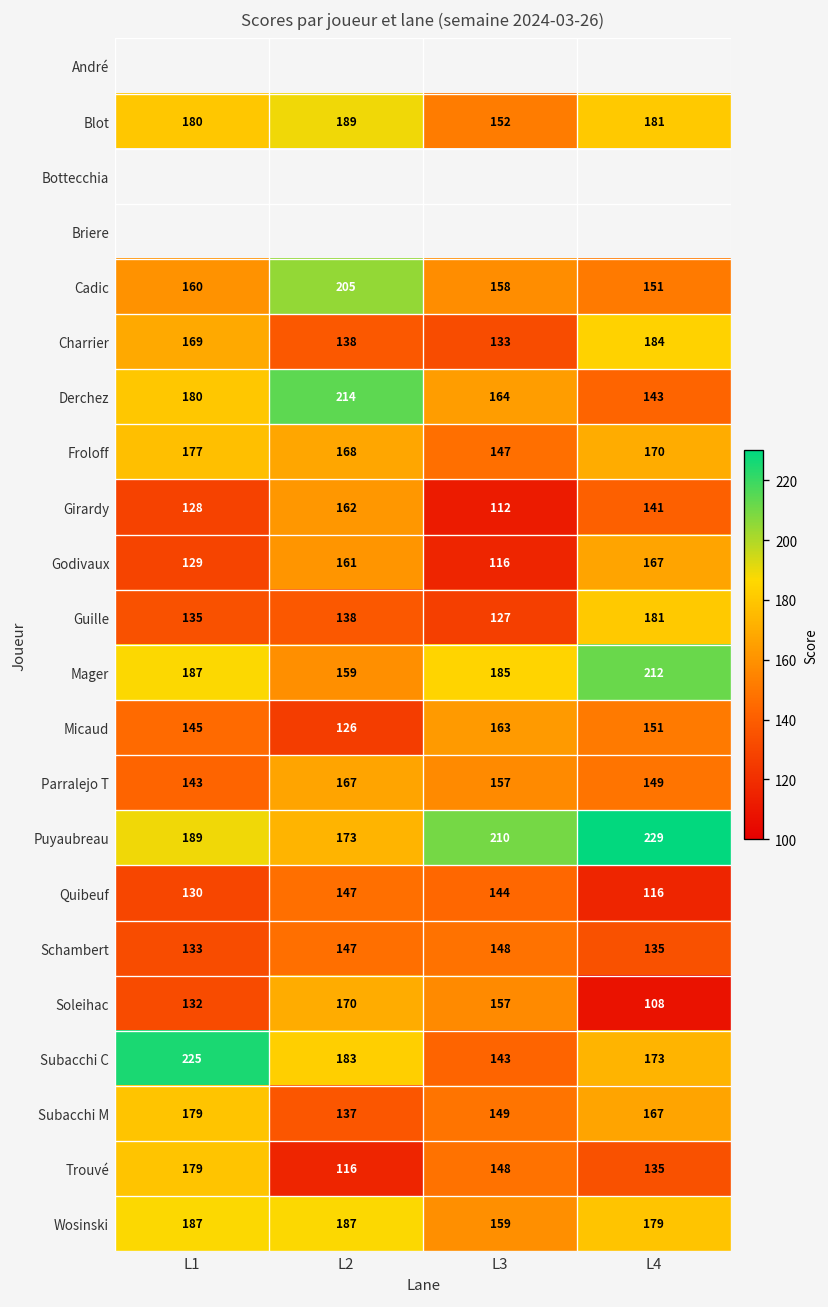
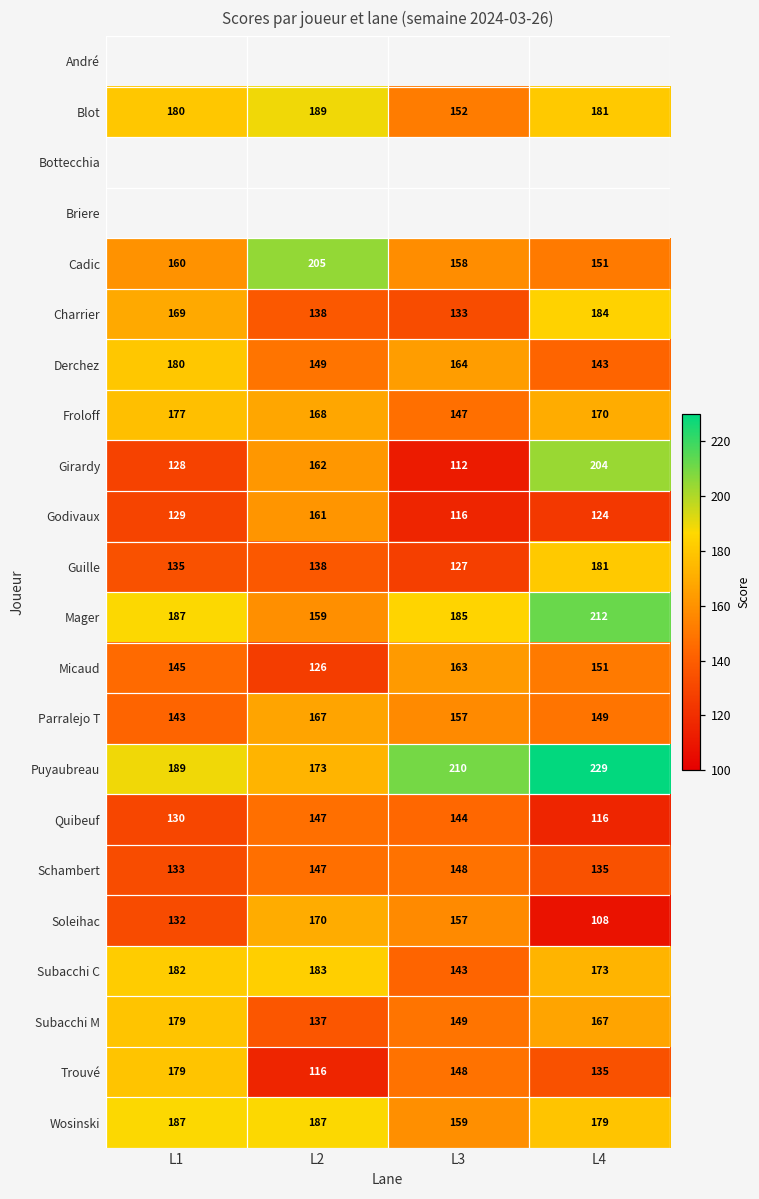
Derchez, L2: 214 -> 149
Girardy, L4: 141 -> 204
Godivaux, L4: 167 -> 124
Subacchi C, L1: 225 -> 182
